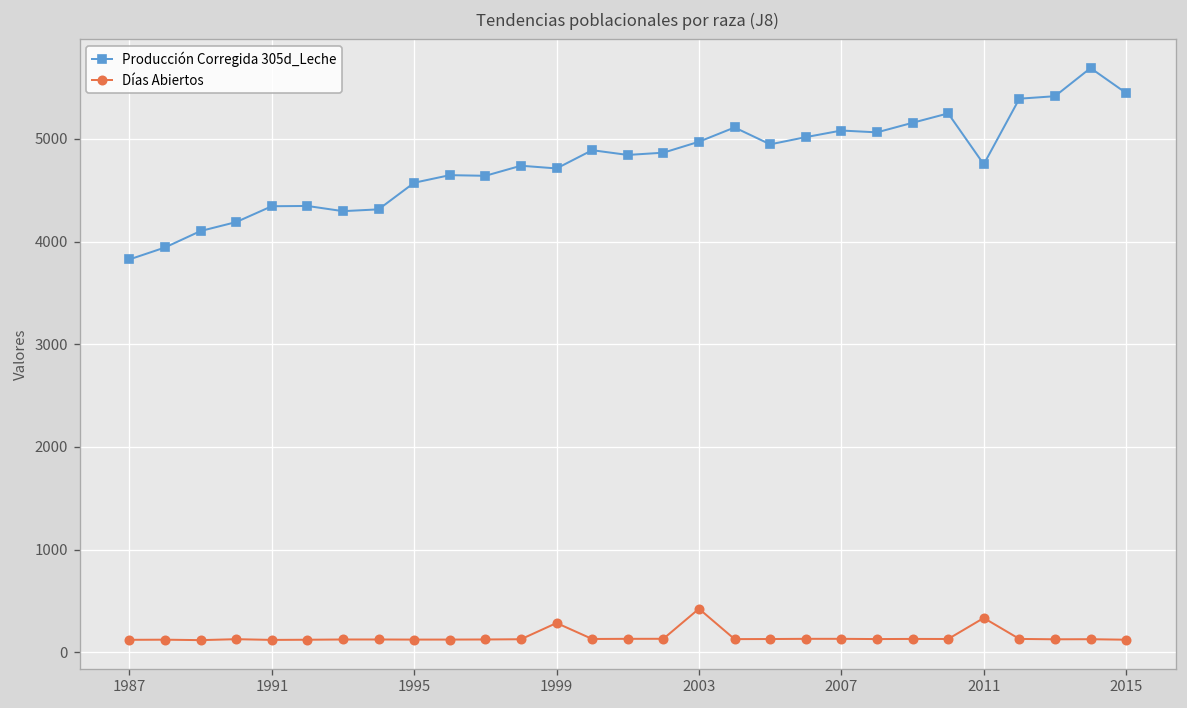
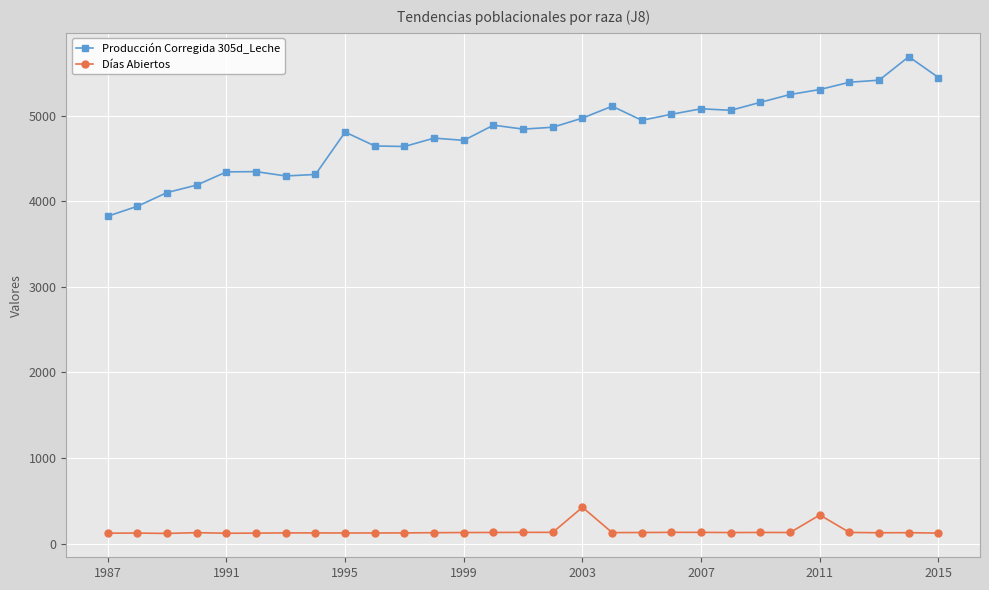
Producción Corregida 305d_Leche, 1995: 4600 -> 4800
Días Abiertos, 1999: 300 -> 100
Producción Corregida 305d_Leche, 2011: 4800 -> 5300
